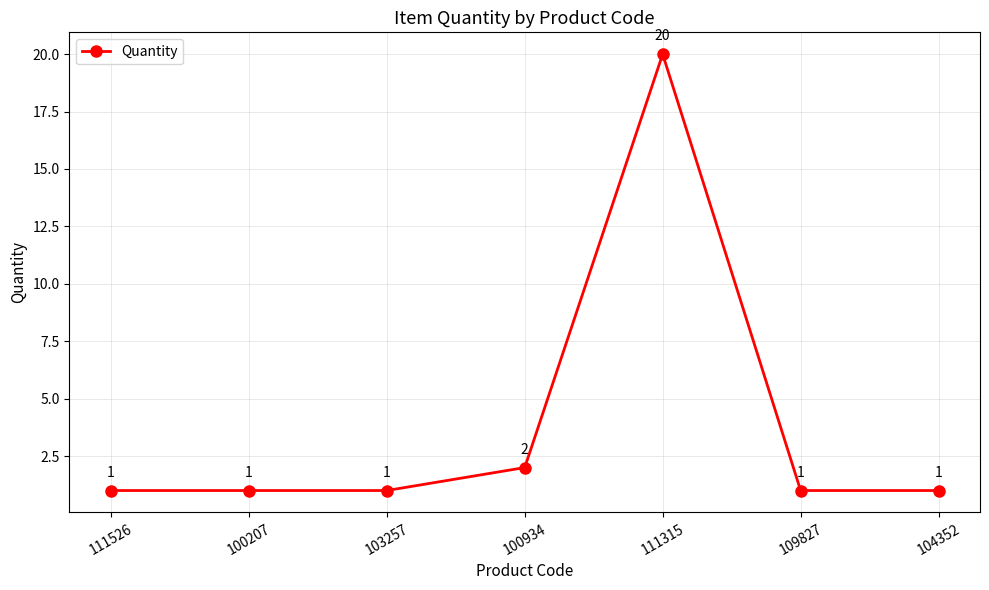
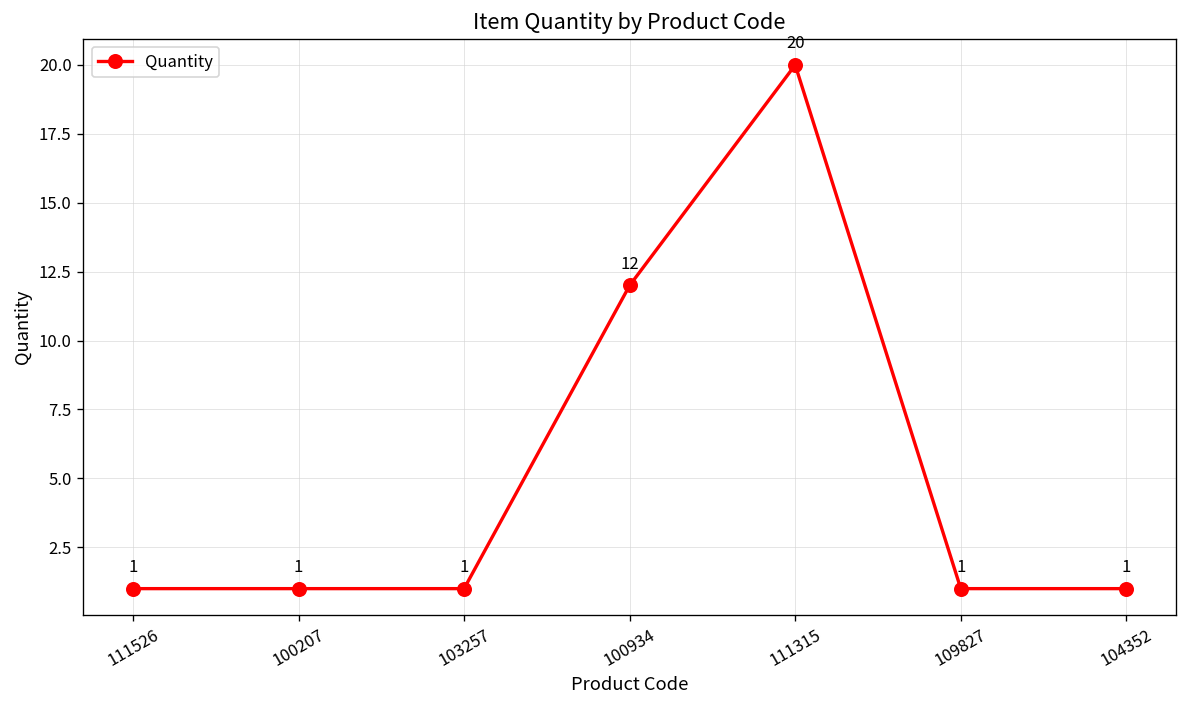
100934: 2 -> 12
